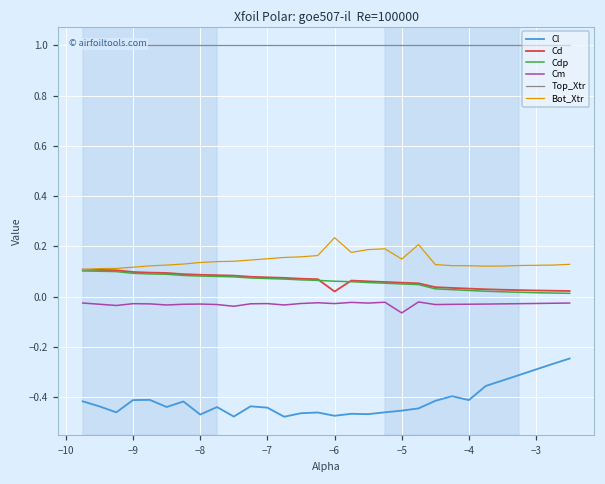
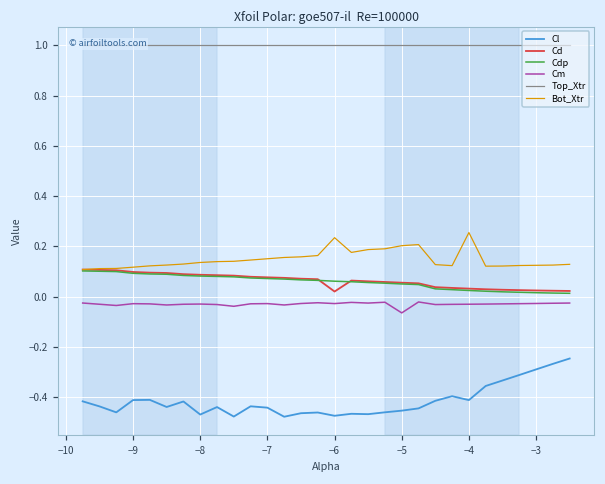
Bot_Xtr, −5: 0.15 -> 0.20
Bot_Xtr, −4: 0.12 -> 0.26
